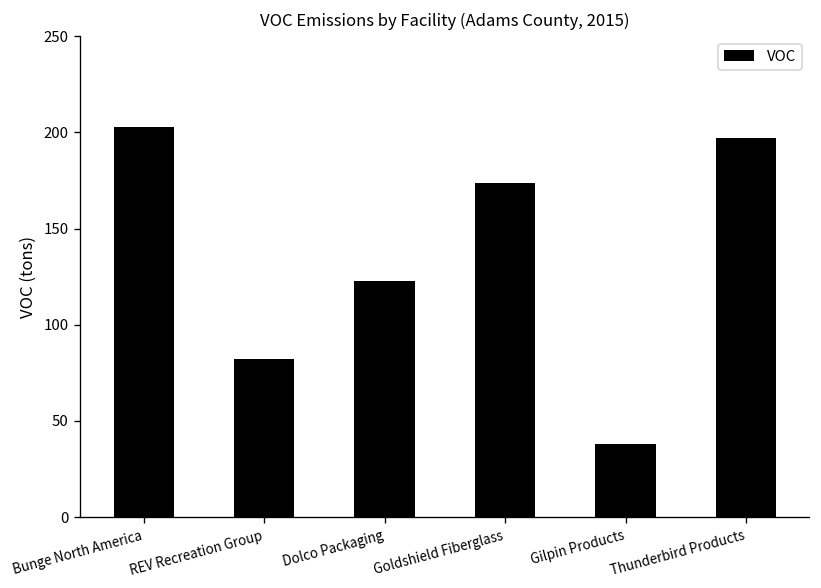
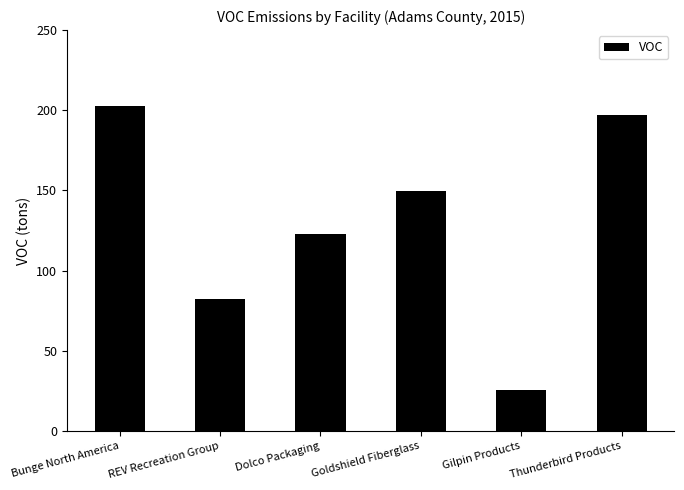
Goldshield Fiberglass: 174 -> 150
Gilpin Products: 38 -> 26
